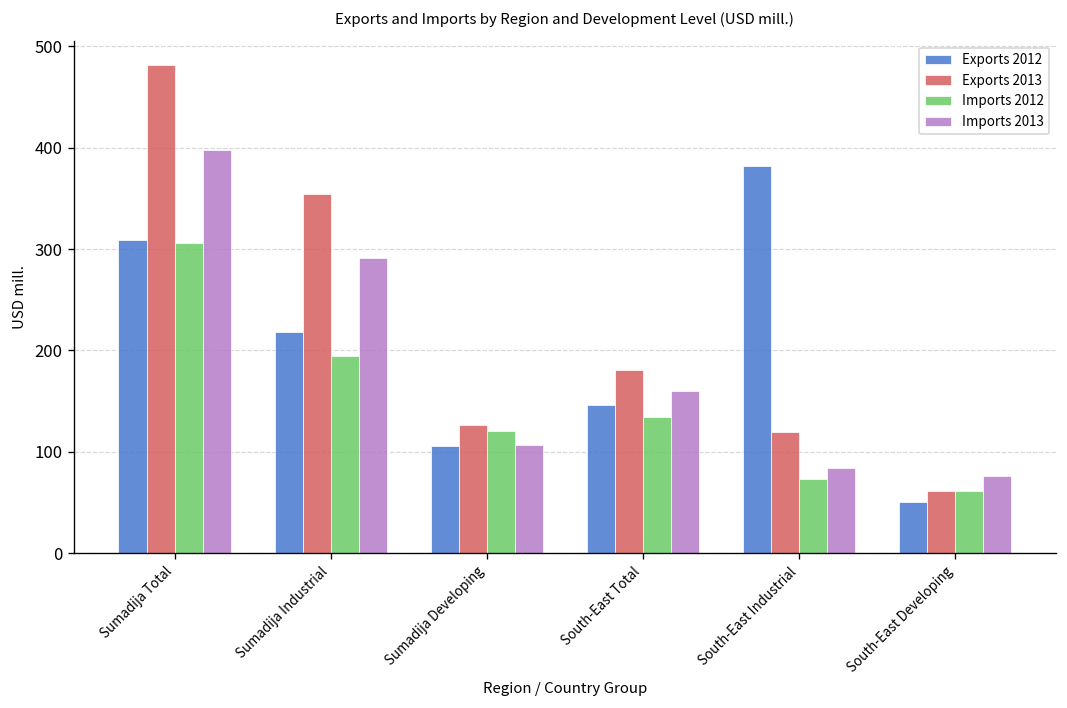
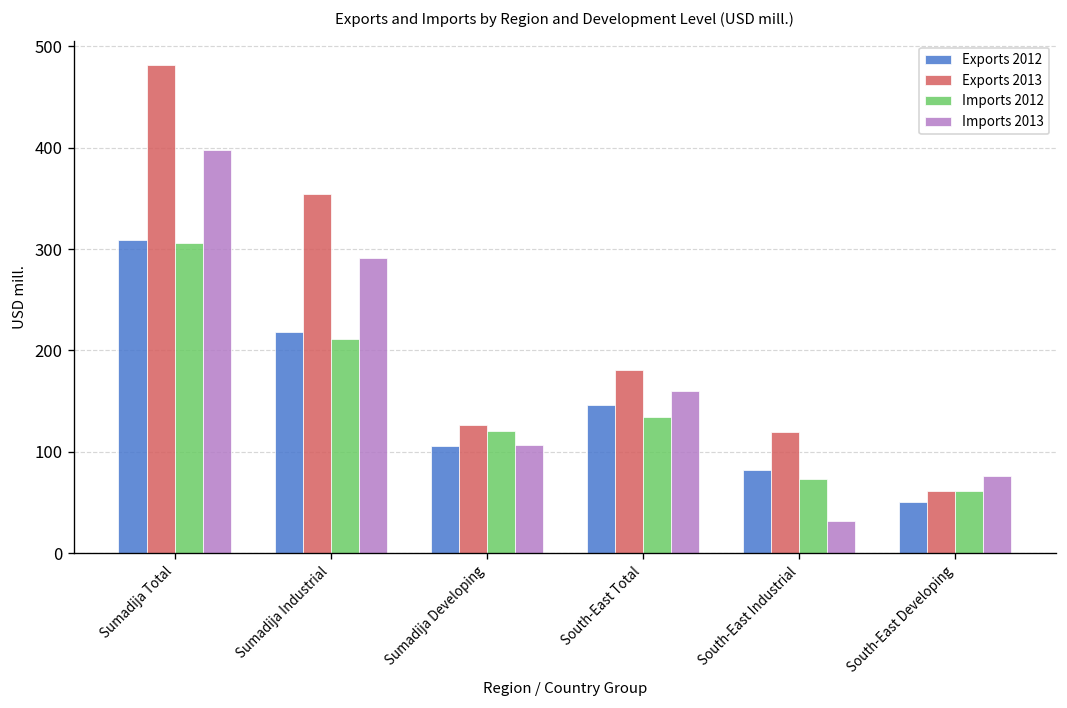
Imports 2012, Sumadija Industrial: 190 -> 210
Exports 2012, South-East Industrial: 380 -> 80
Imports 2013, South-East Industrial: 80 -> 30
